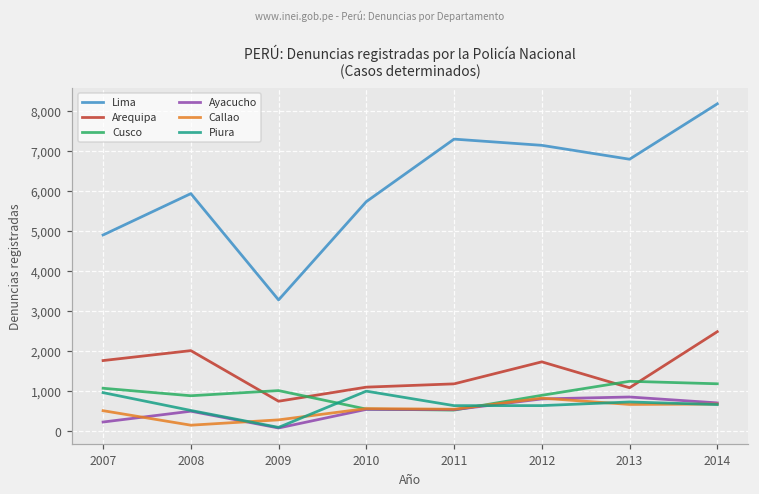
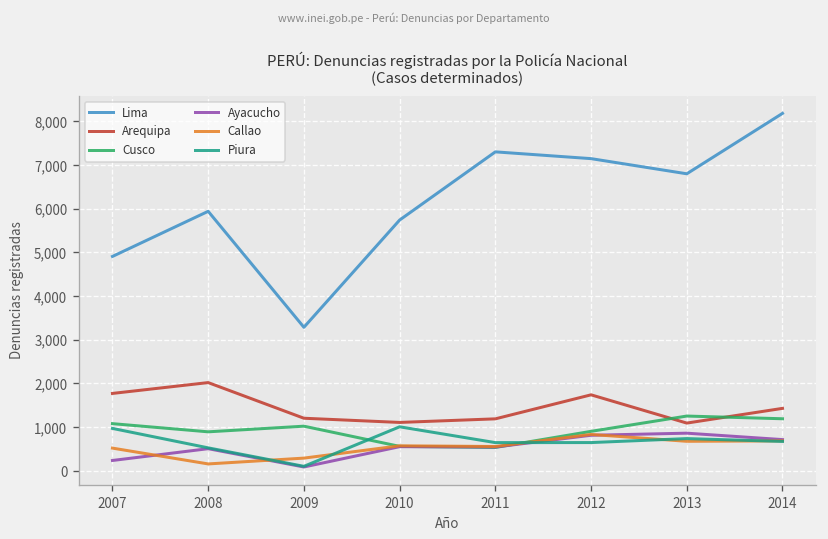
Arequipa, 2009: 800 -> 1,200
Arequipa, 2014: 2,500 -> 1,400
